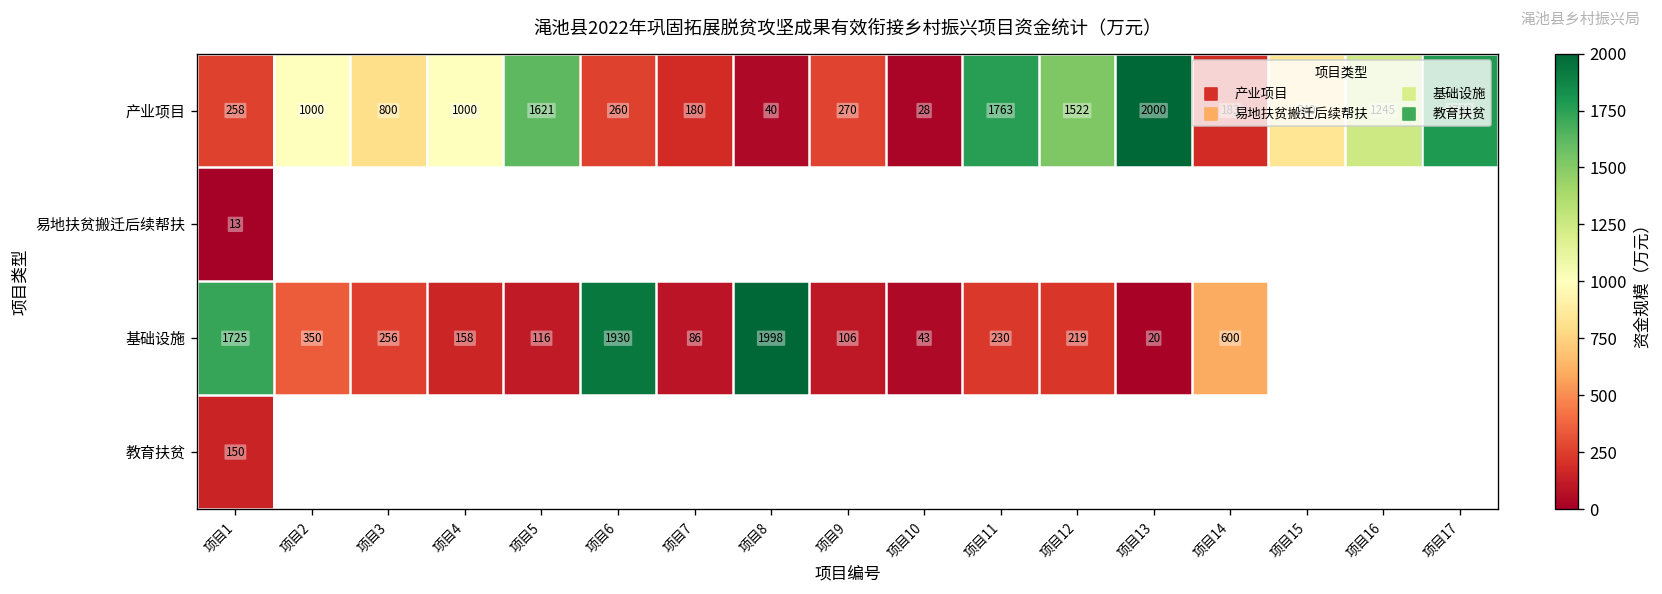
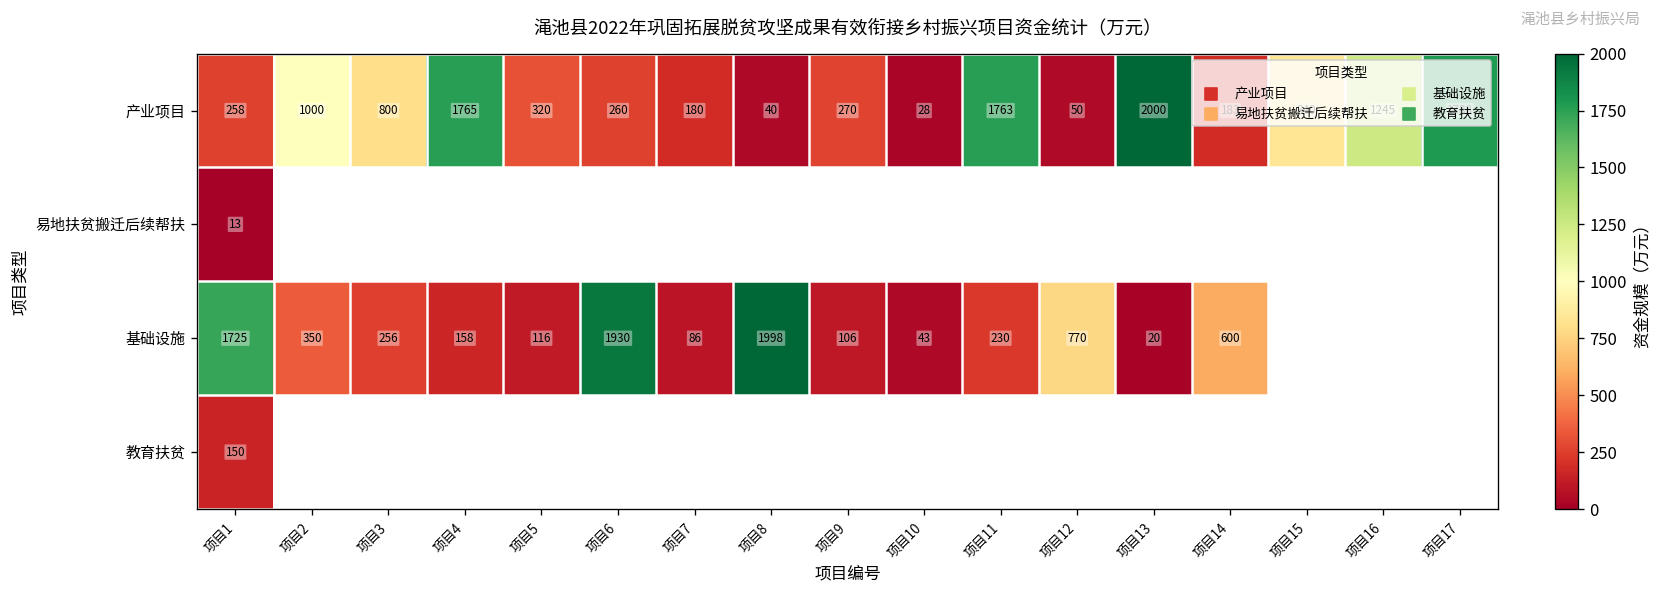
产业项目, 项目4: 1000 -> 1765
产业项目, 项目5: 1621 -> 320
产业项目, 项目12: 1522 -> 50
基础设施, 项目12: 219 -> 770
